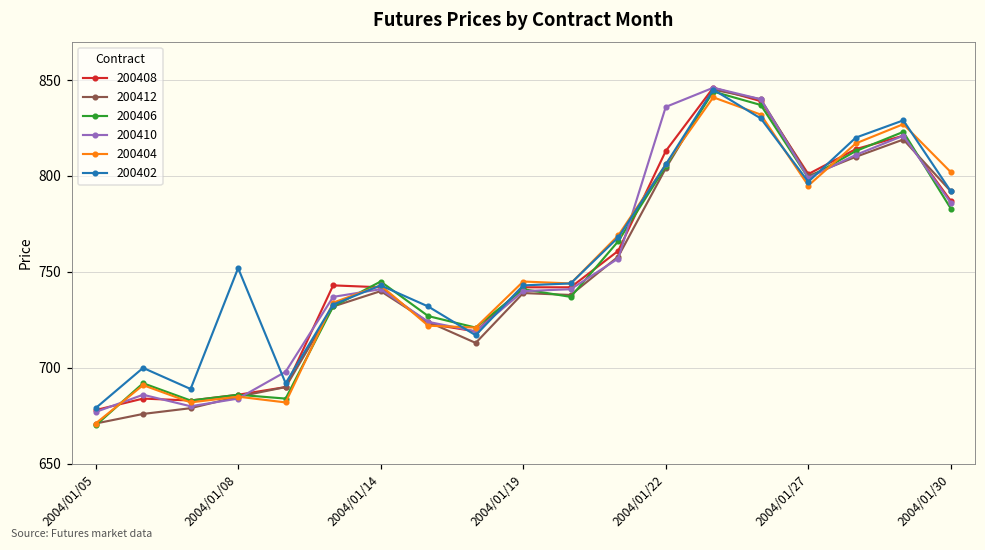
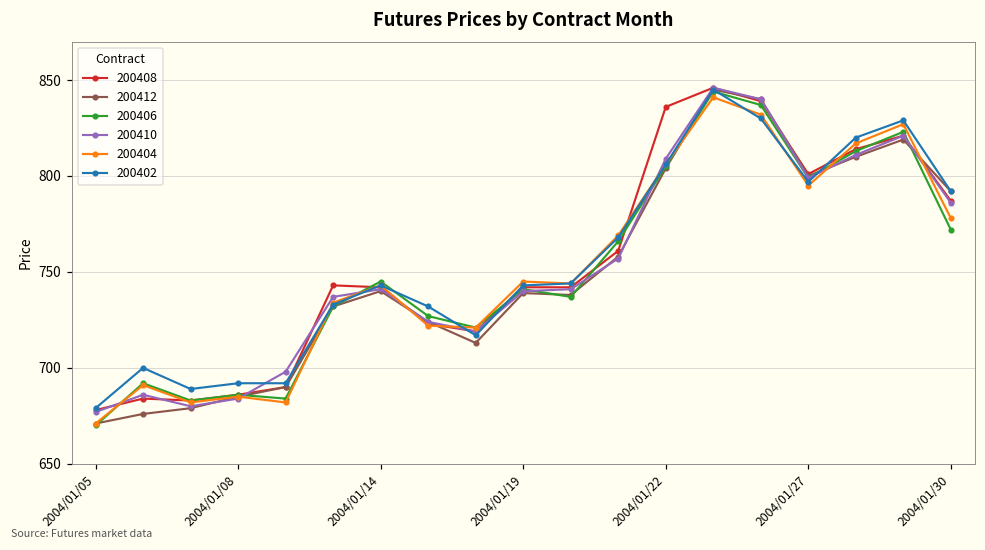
200402, 2004/01/08: 752 -> 692
200408, 2004/01/22: 813 -> 836
200410, 2004/01/22: 836 -> 809
200406, 2004/01/30: 783 -> 772
200404, 2004/01/30: 802 -> 778
